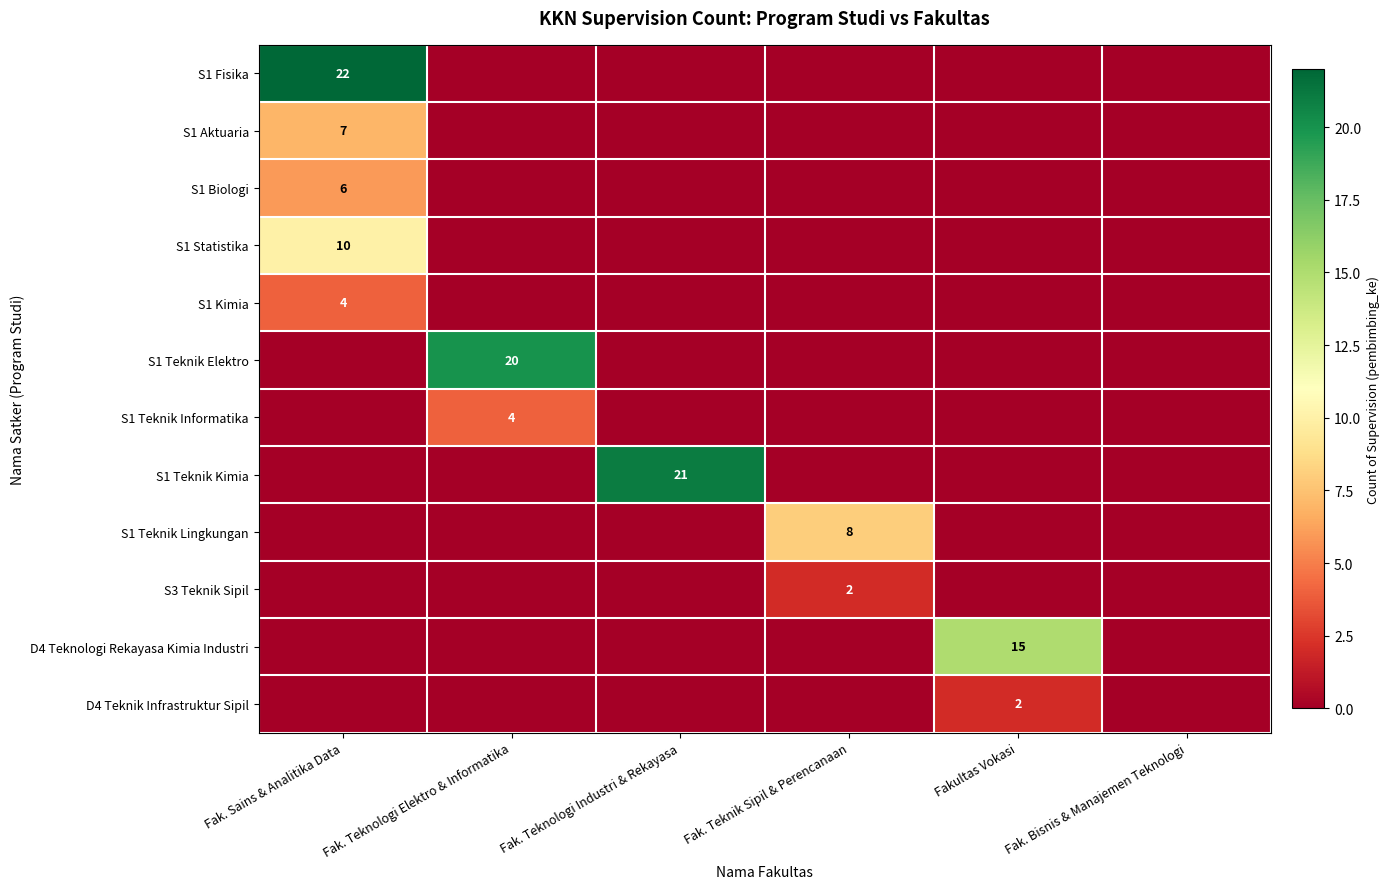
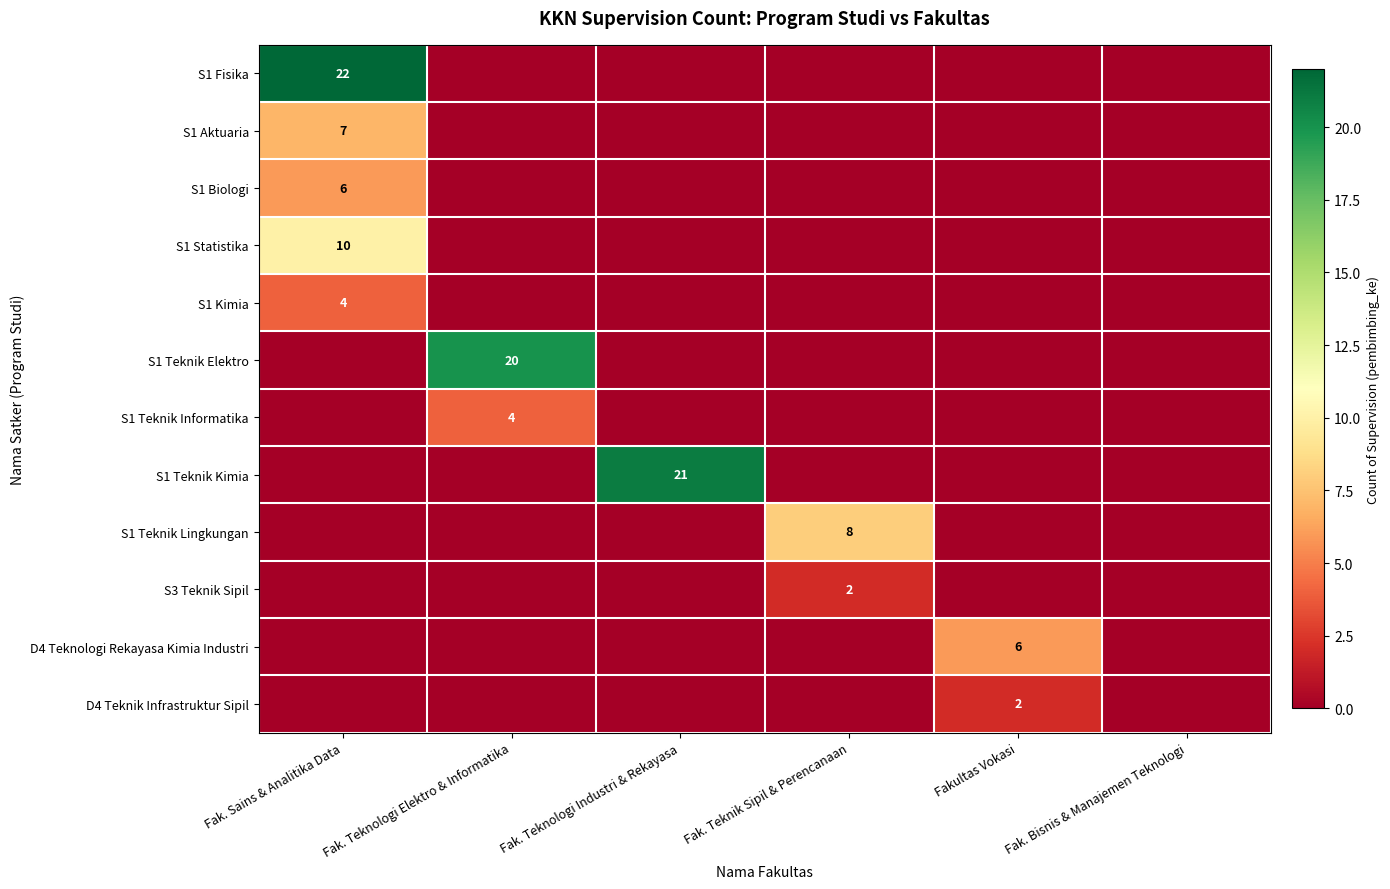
D4 Teknologi Rekayasa Kimia Industri, Fakultas Vokasi: 15 -> 6
